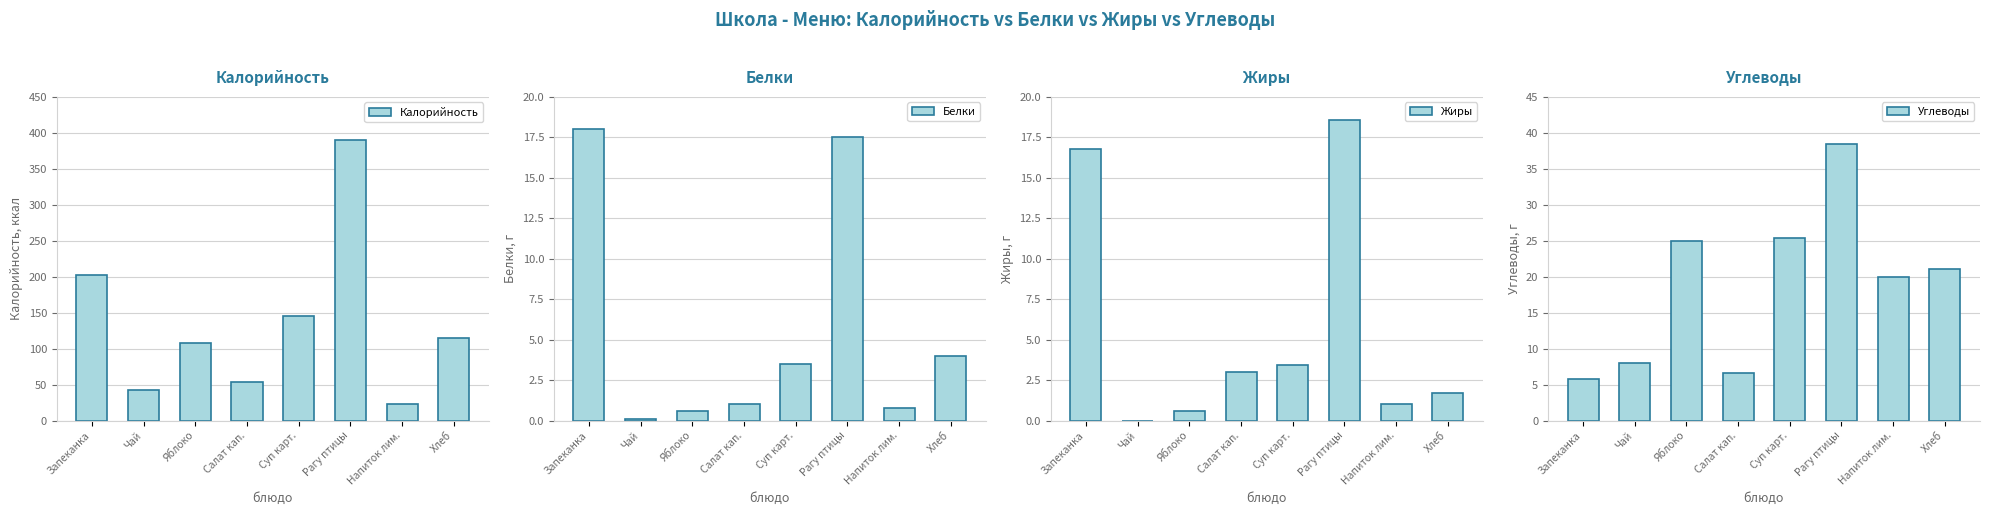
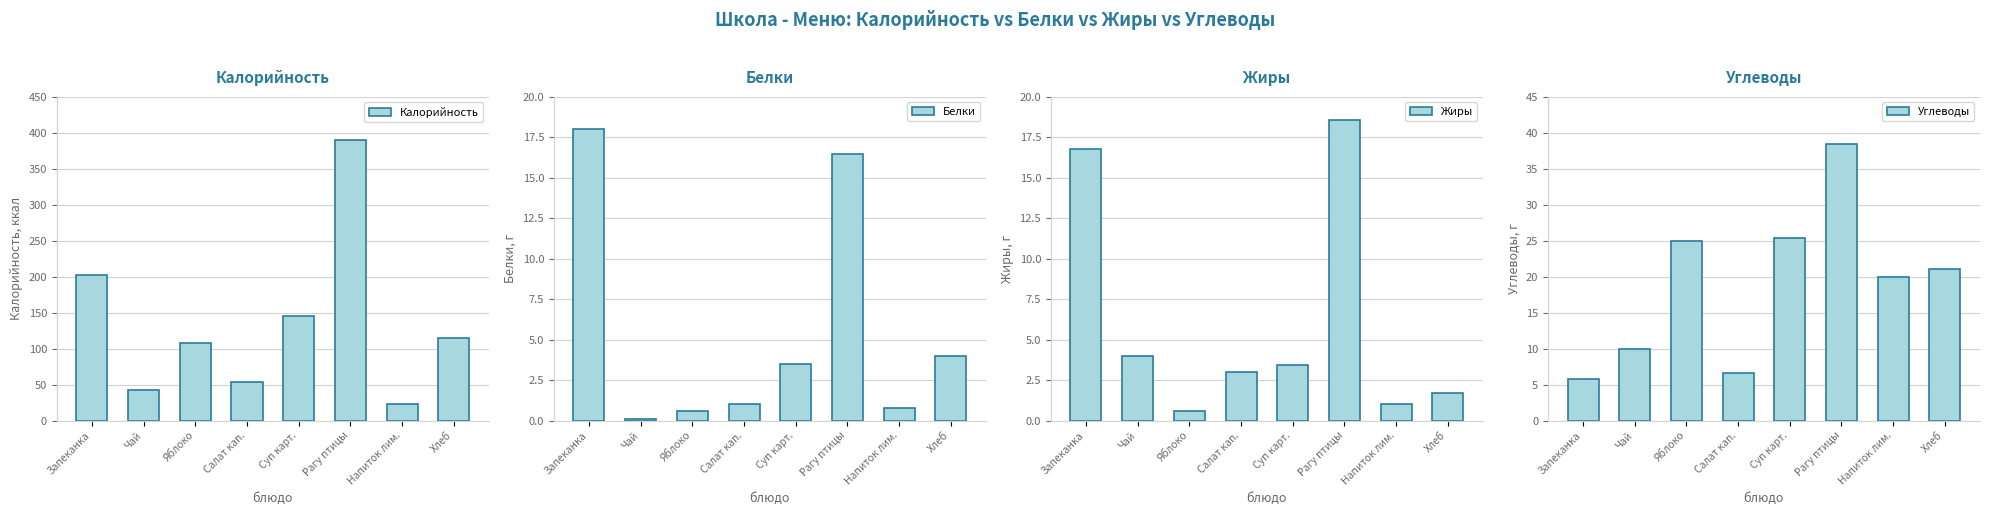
Белки, Рагу птицы: 17.5 -> 16.5
Жиры, Чай: 0 -> 4
Углеводы, Чай: 8 -> 10
